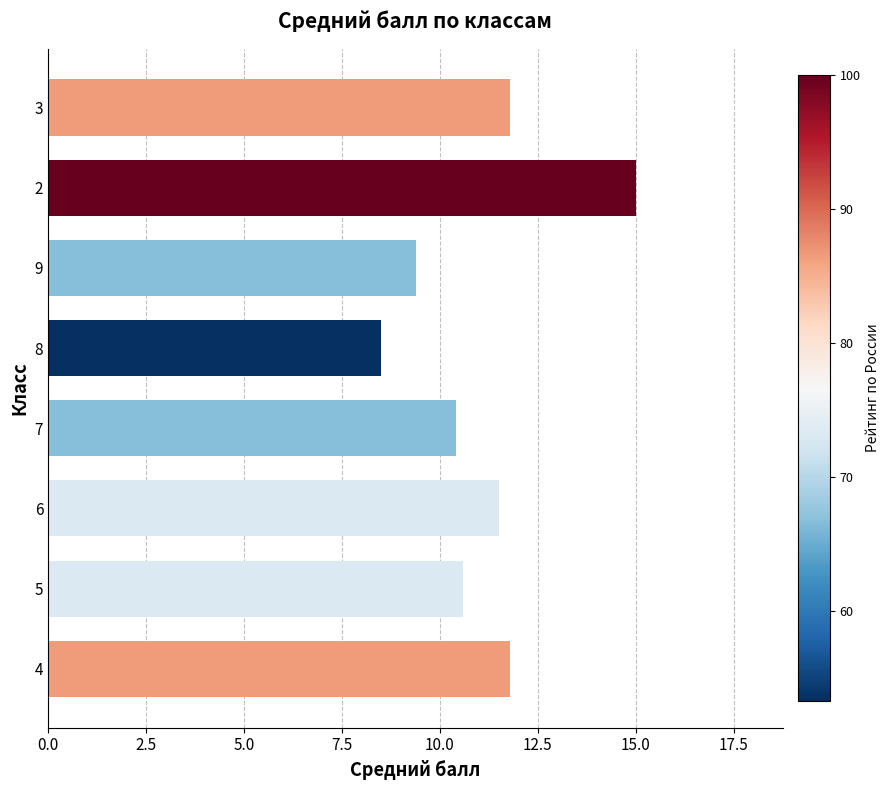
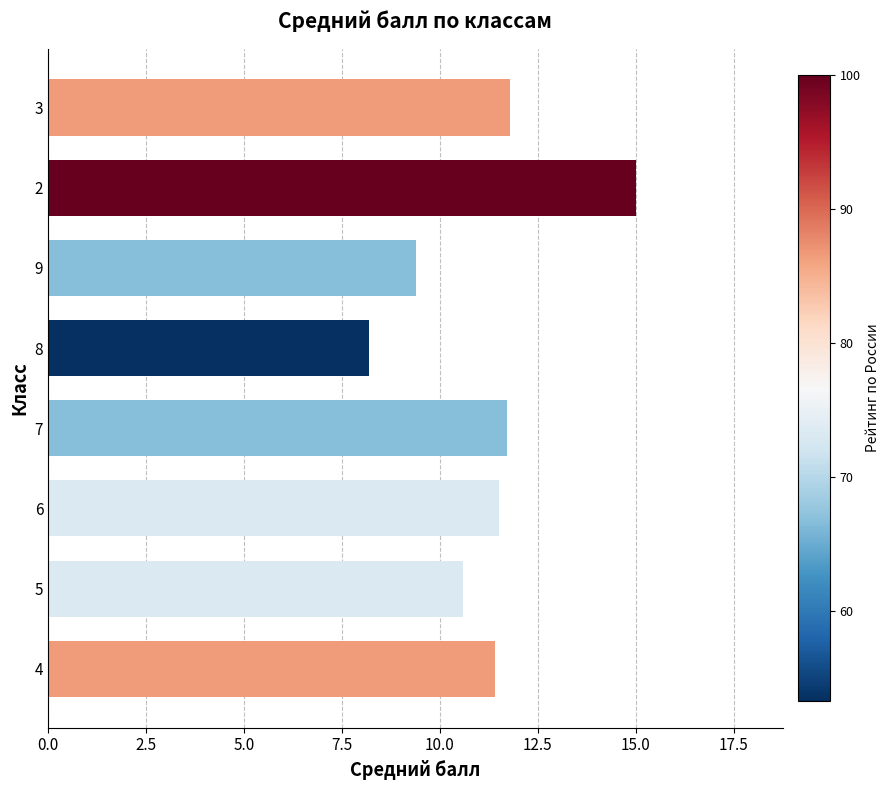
8: 8.5 -> 8.2
7: 10.4 -> 11.7
4: 11.8 -> 11.4
